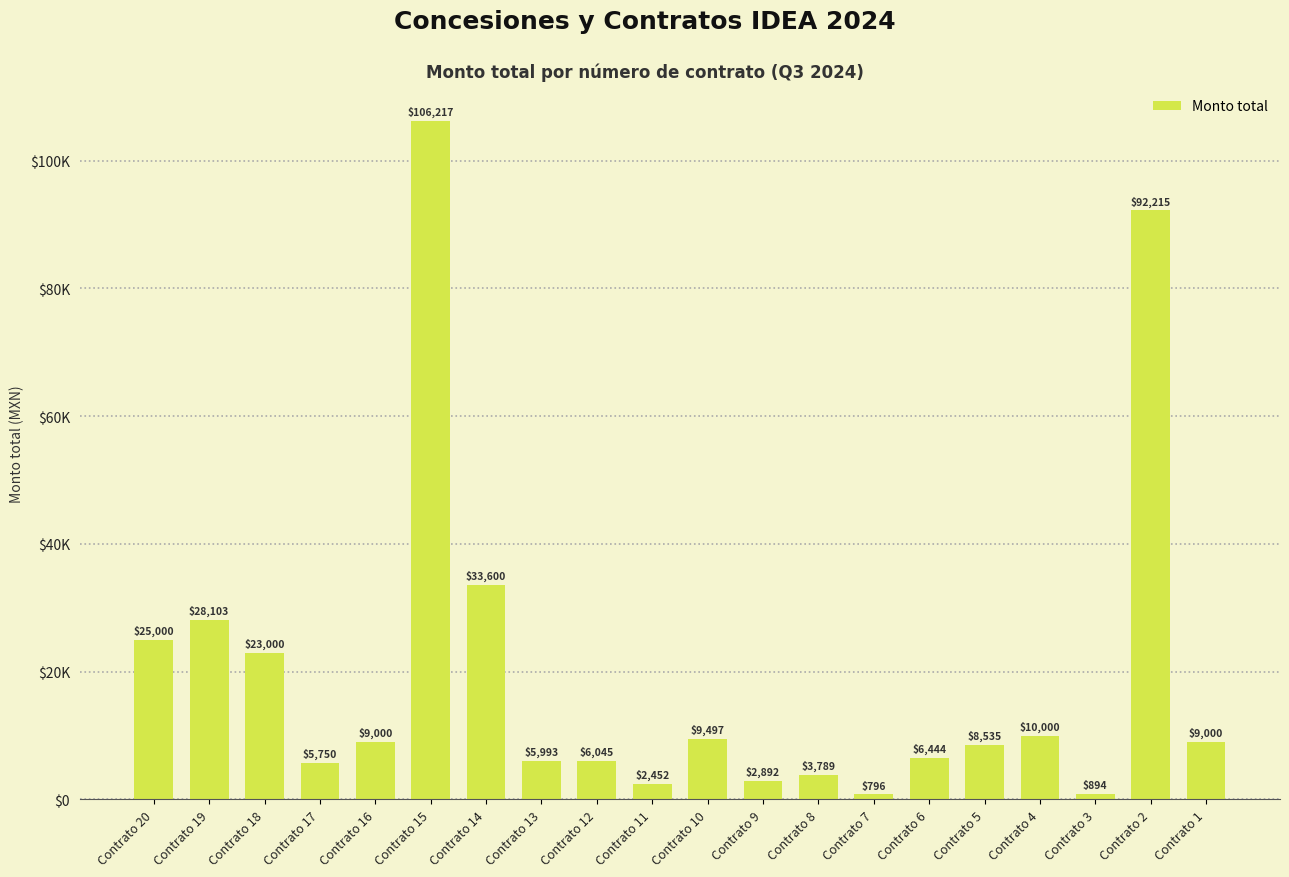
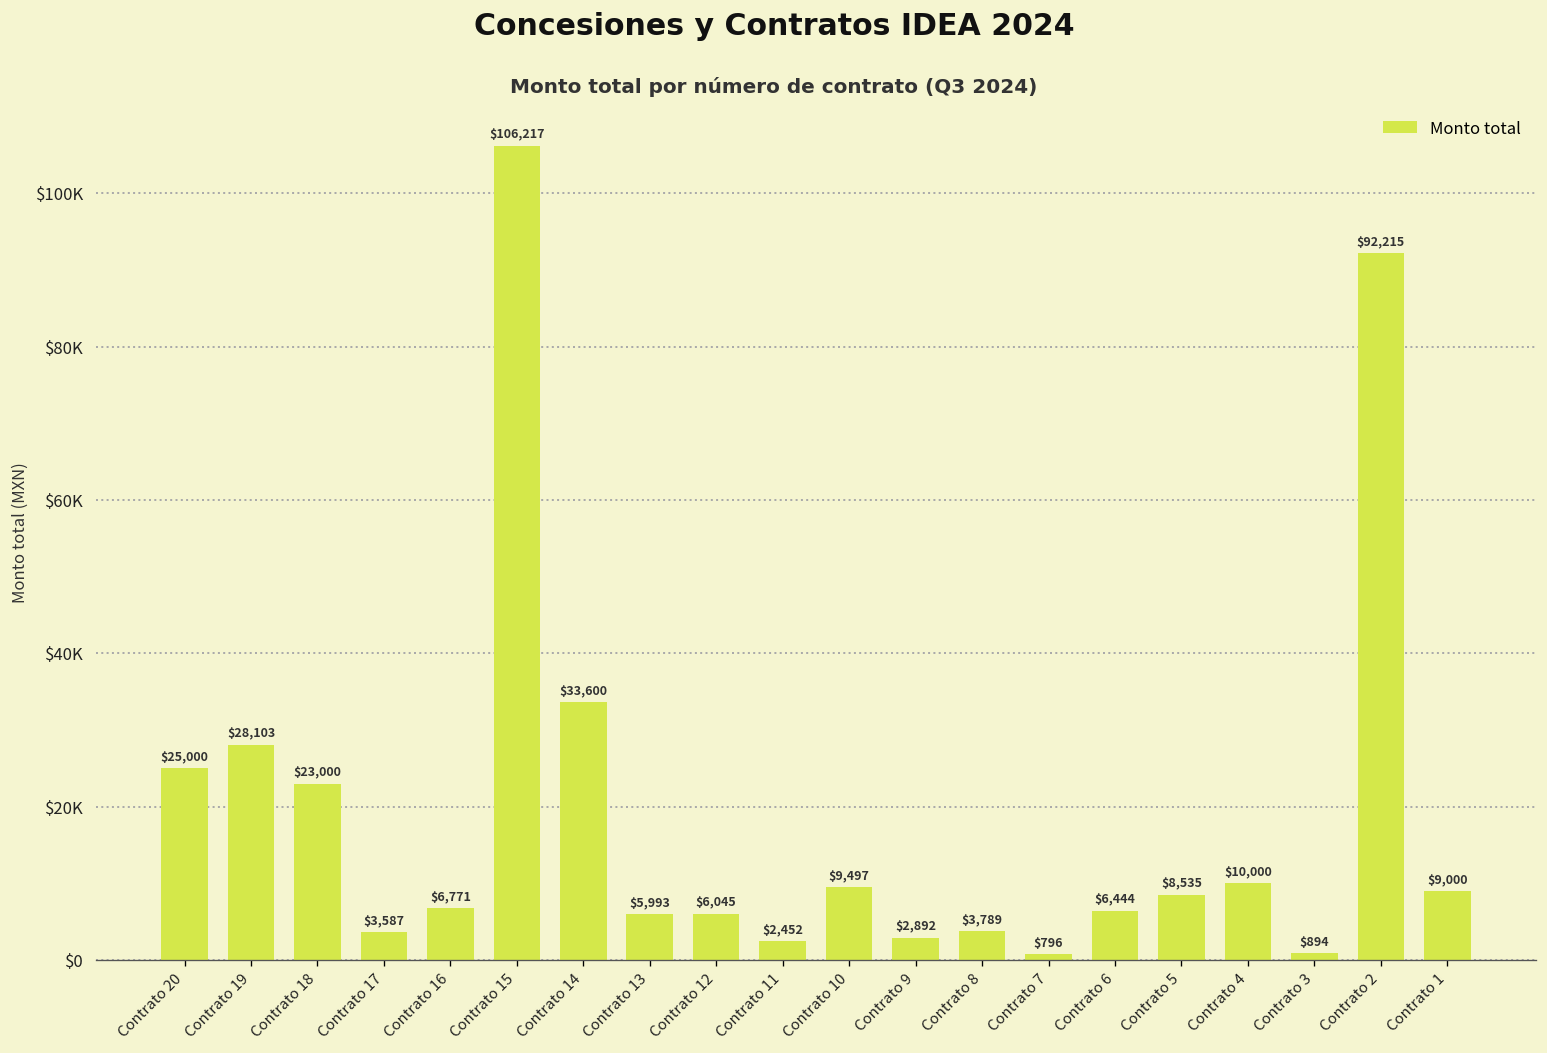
Contrato 17: $5,750 -> $3,587
Contrato 16: $9,000 -> $6,771
